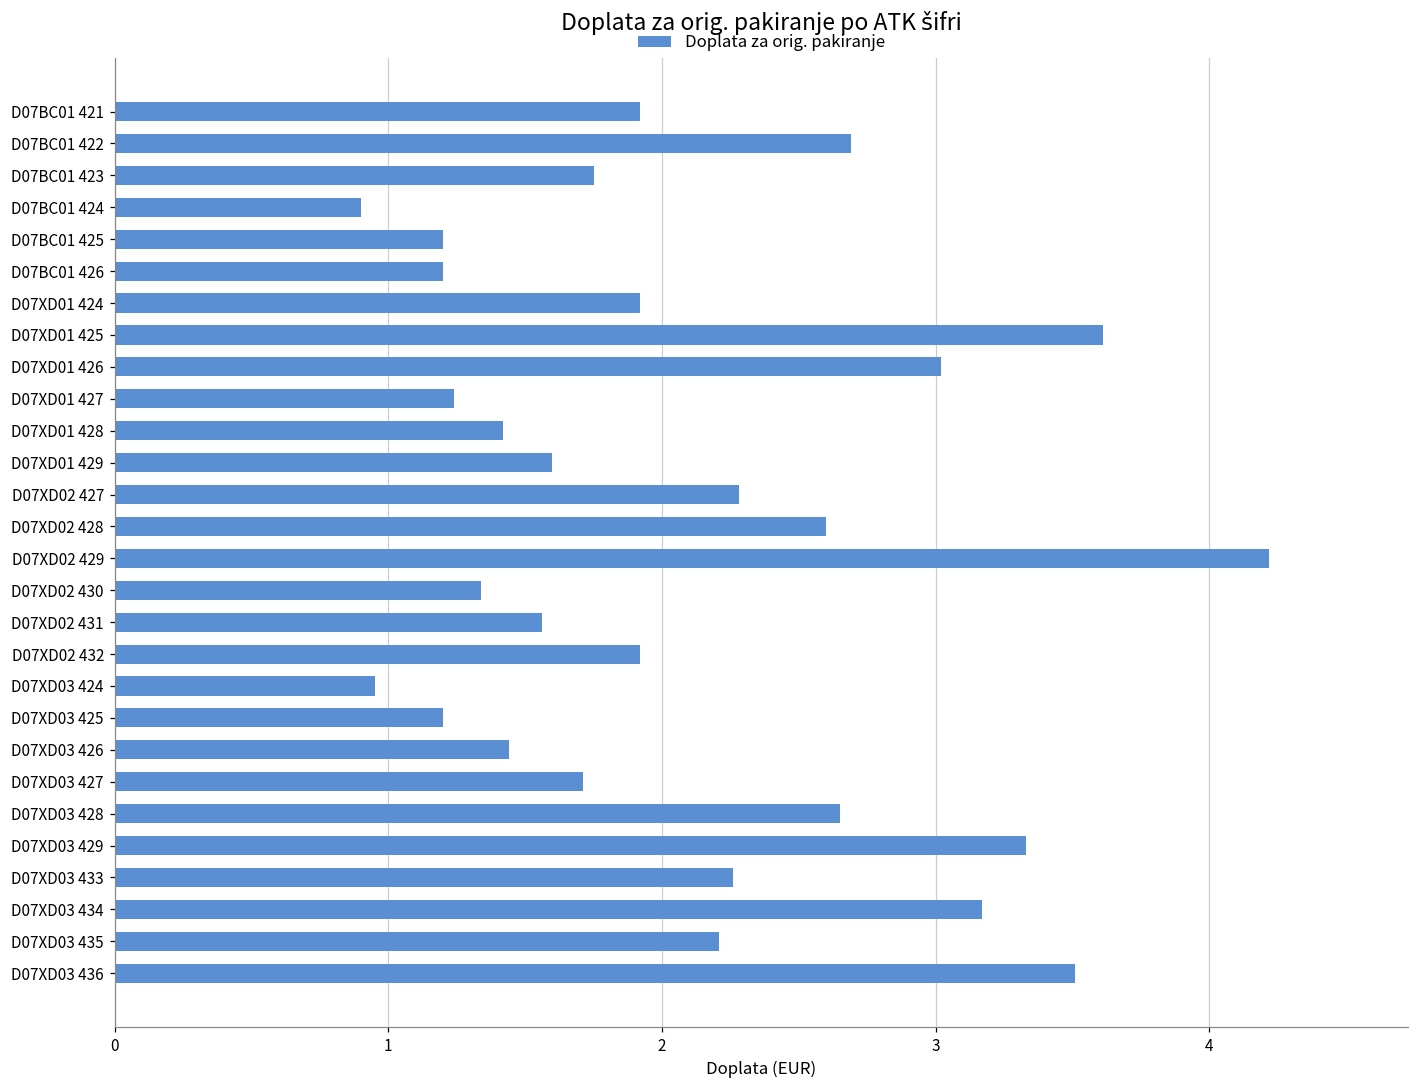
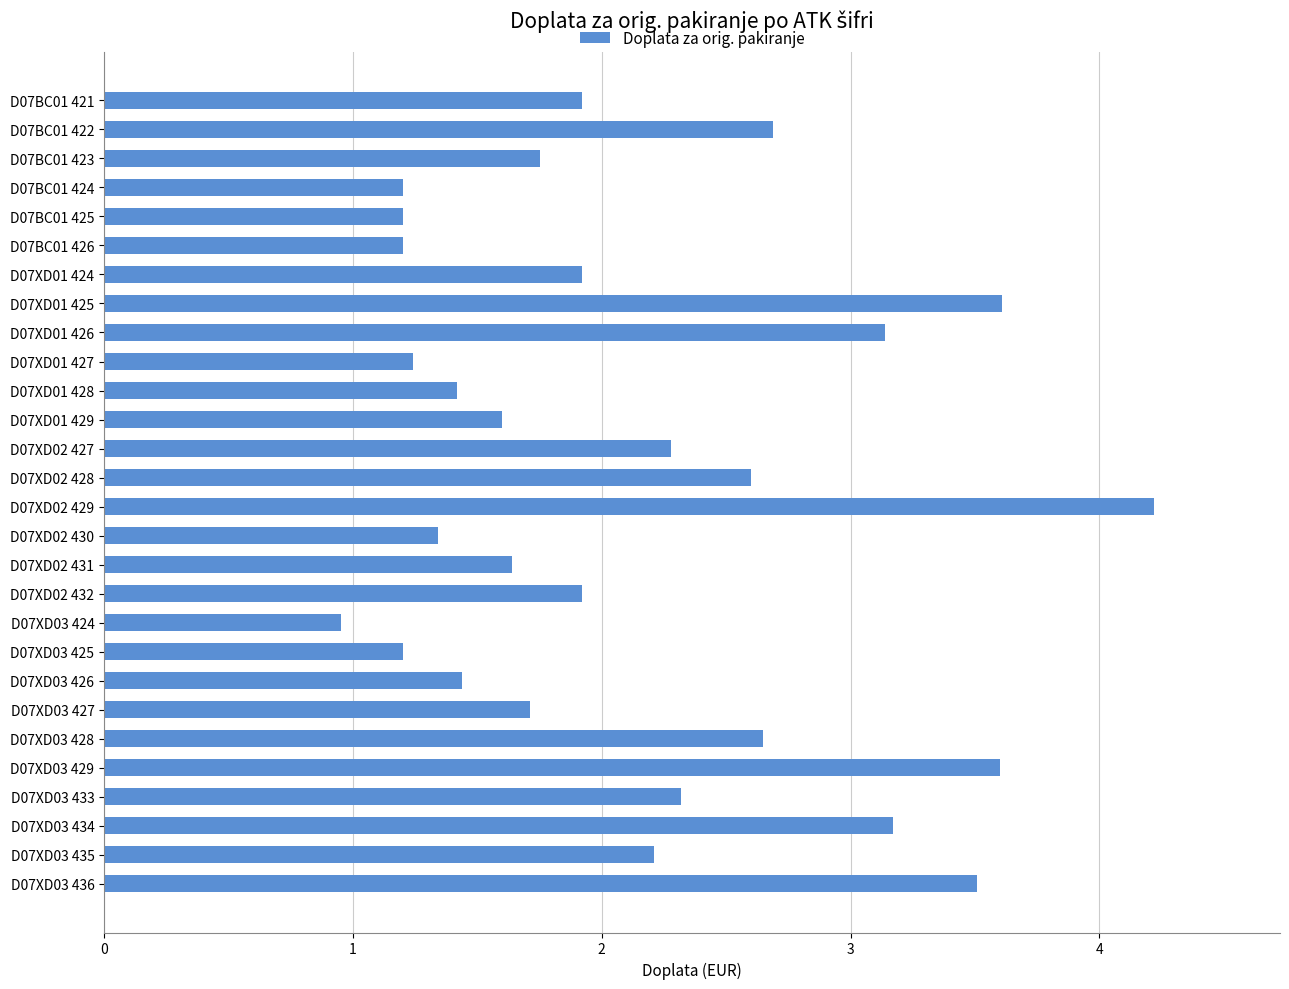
D07BC01 424: 0.9 -> 1.2
D07XD01 426: 3.02 -> 3.14
D07XD02 431: 1.56 -> 1.64
D07XD03 429: 3.33 -> 3.60
D07XD03 433: 2.26 -> 2.32
